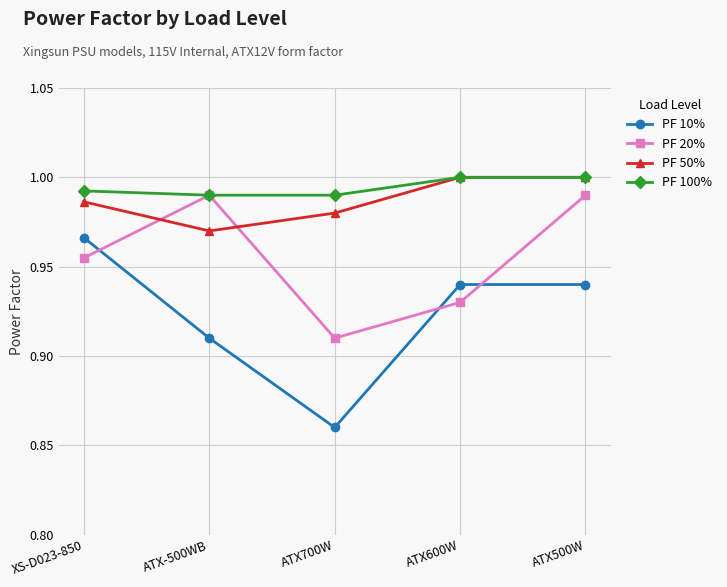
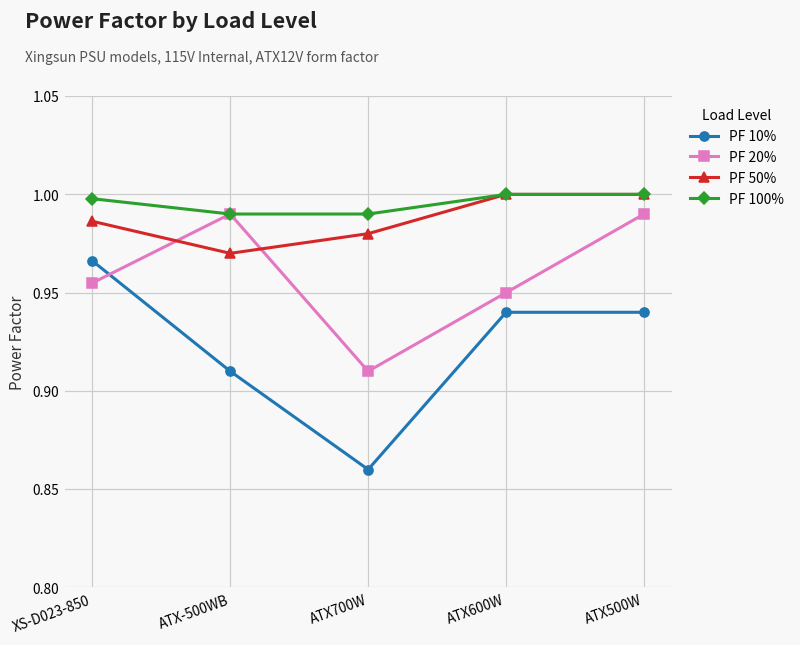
PF 100%, XS-D023-850: 0.992 -> 0.998
PF 20%, ATX600W: 0.93 -> 0.95
